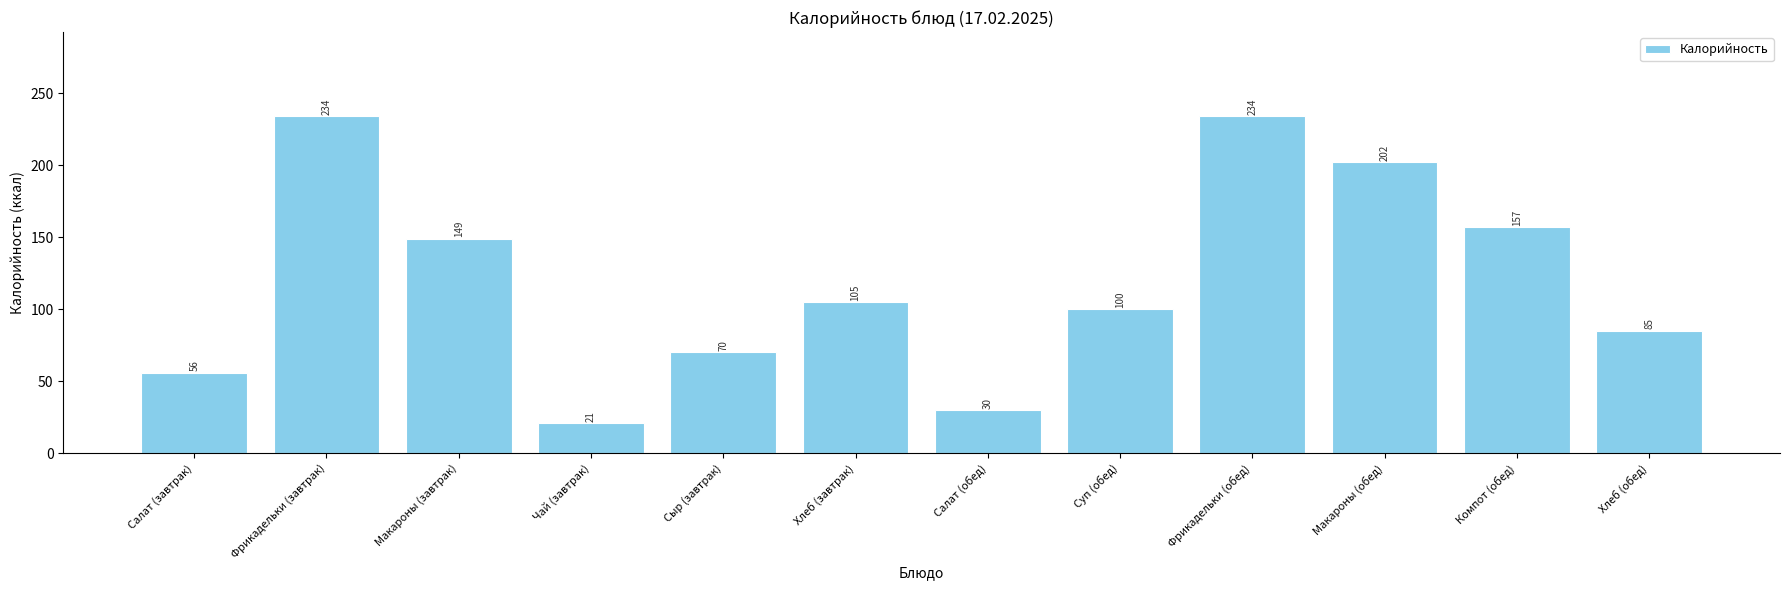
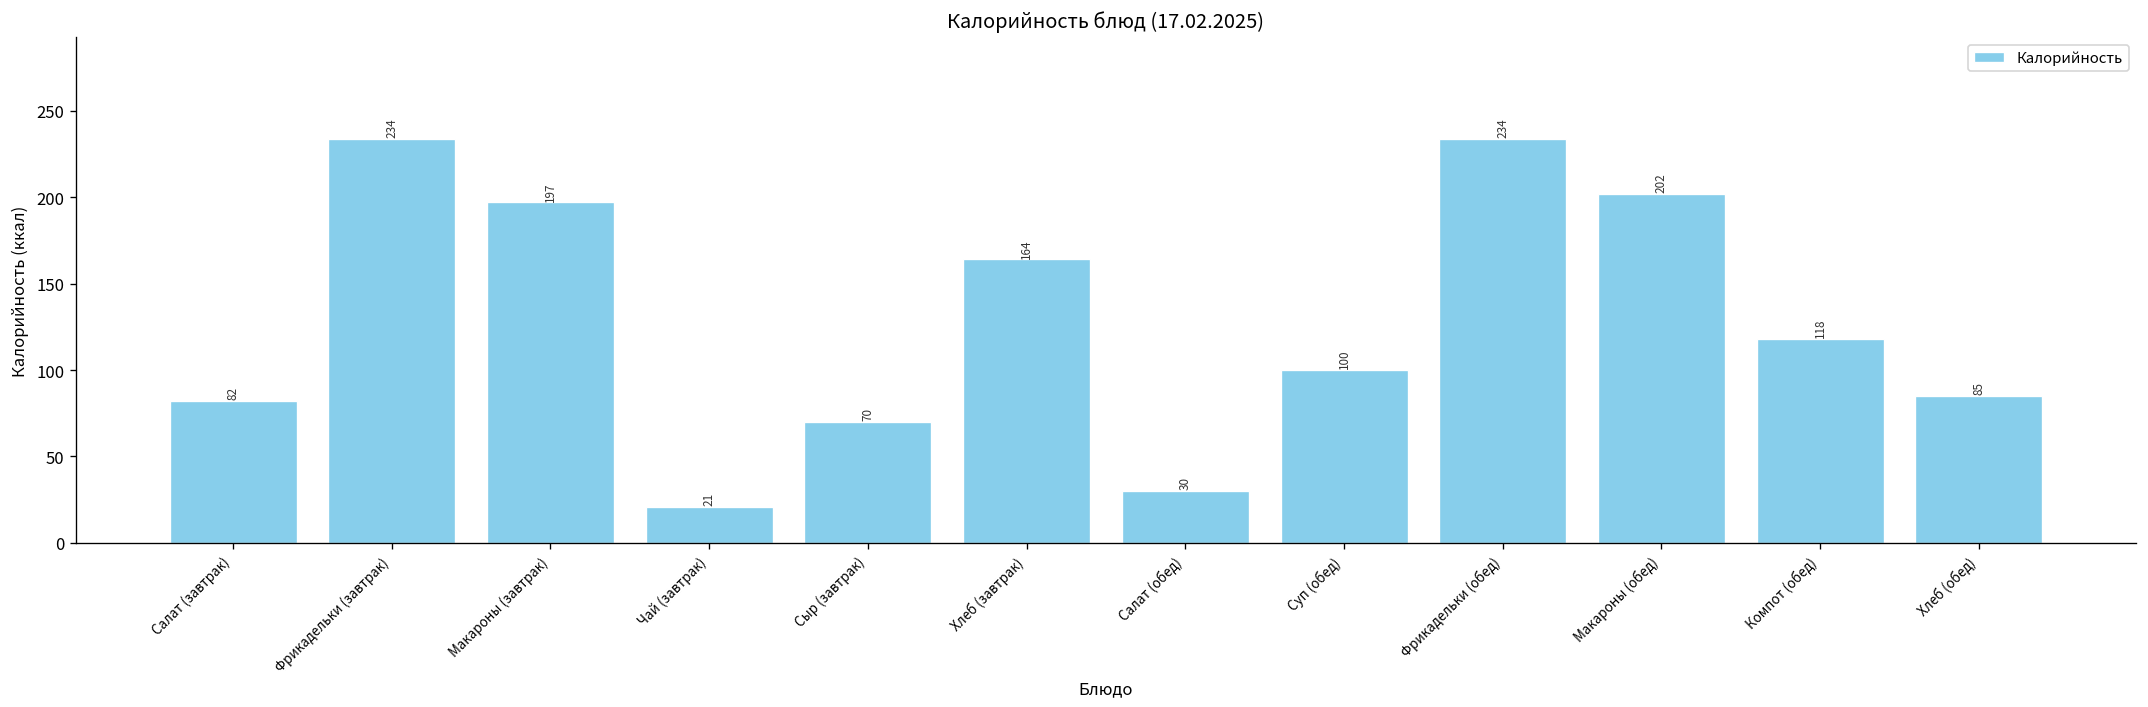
Салат (завтрак): 56 -> 82
Макароны (завтрак): 149 -> 197
Хлеб (завтрак): 105 -> 164
Компот (обед): 157 -> 118
